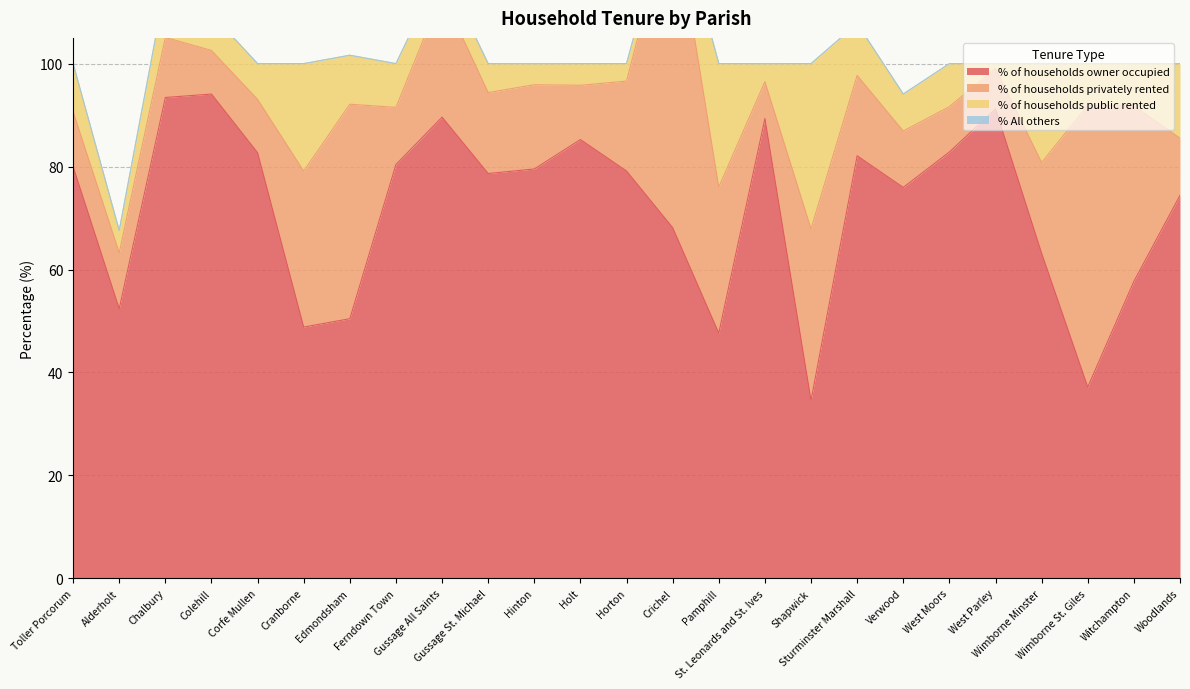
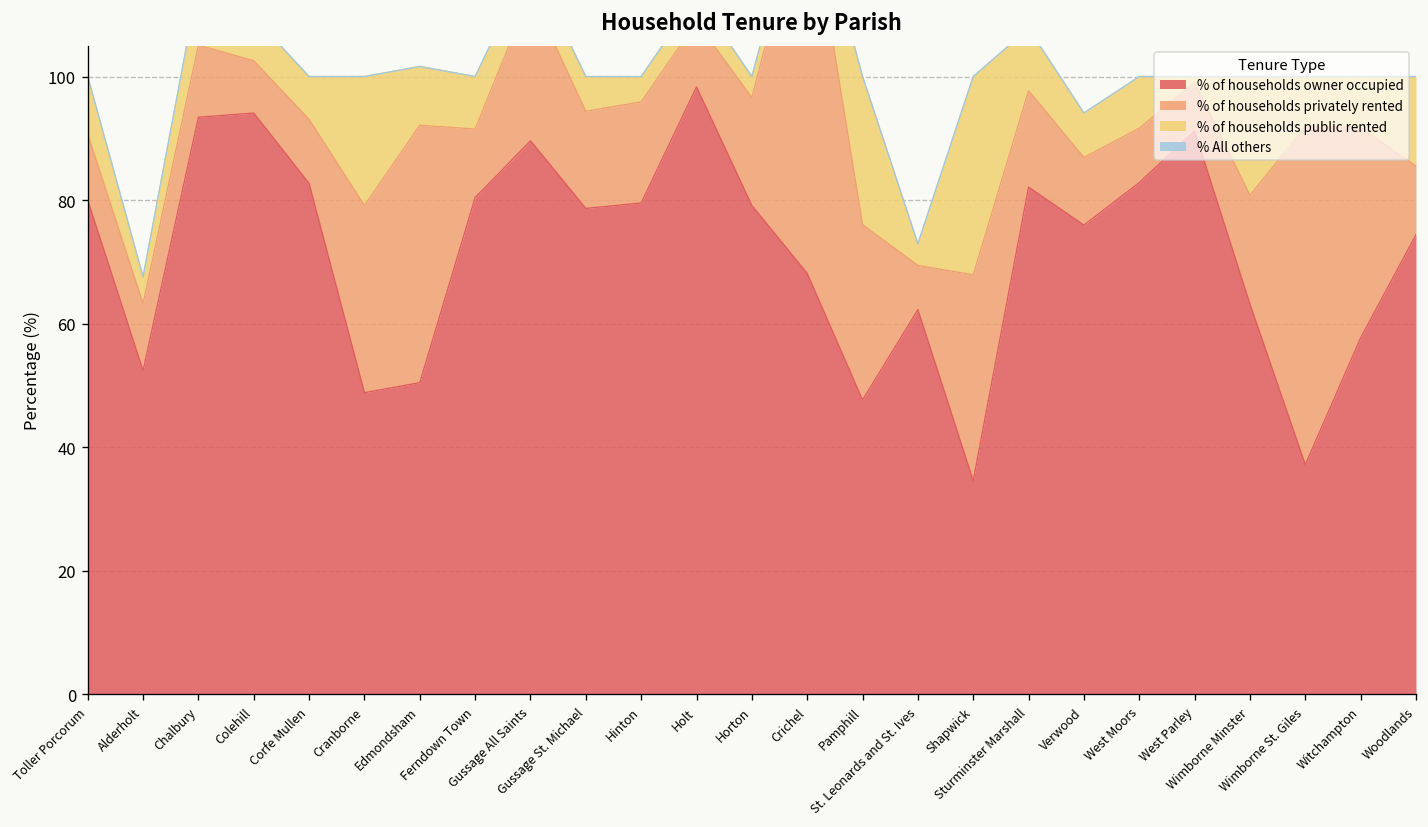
% of households owner occupied, Holt: 85 -> 98
% of households owner occupied, St. Leonards and St. Ives: 89 -> 62
